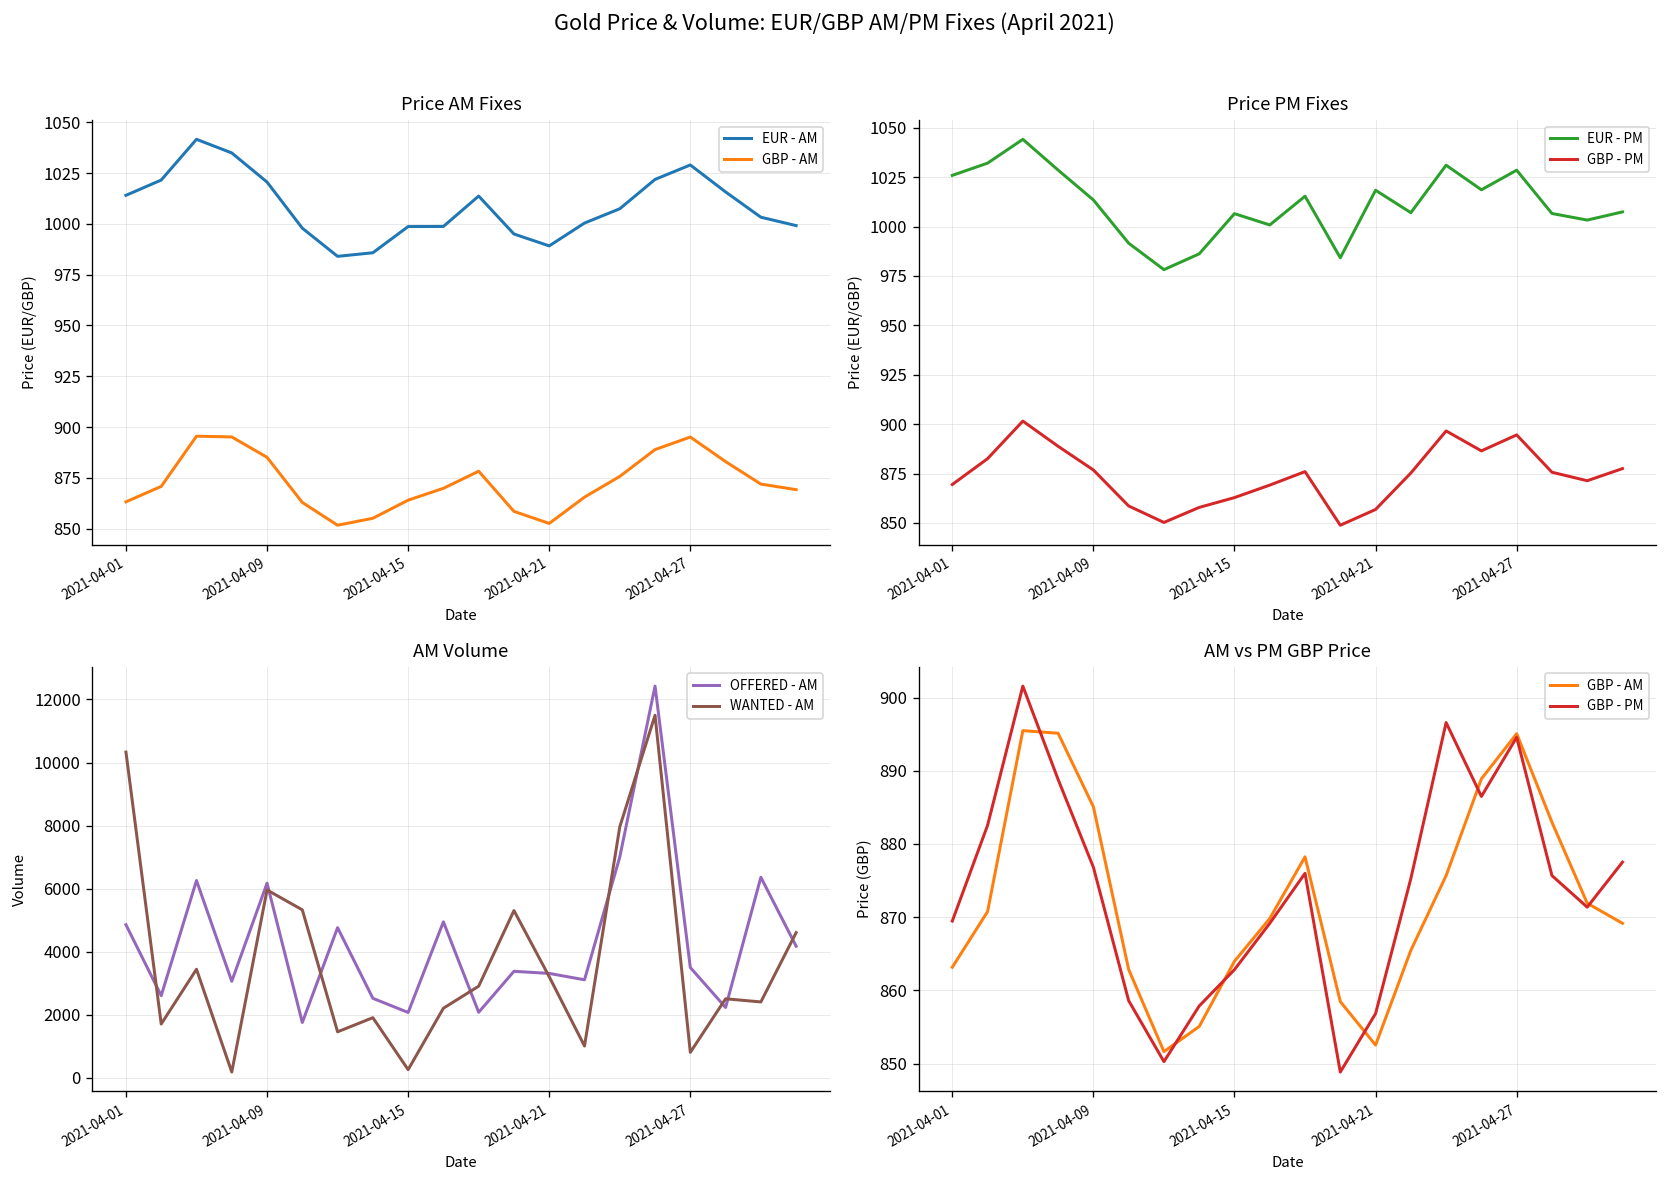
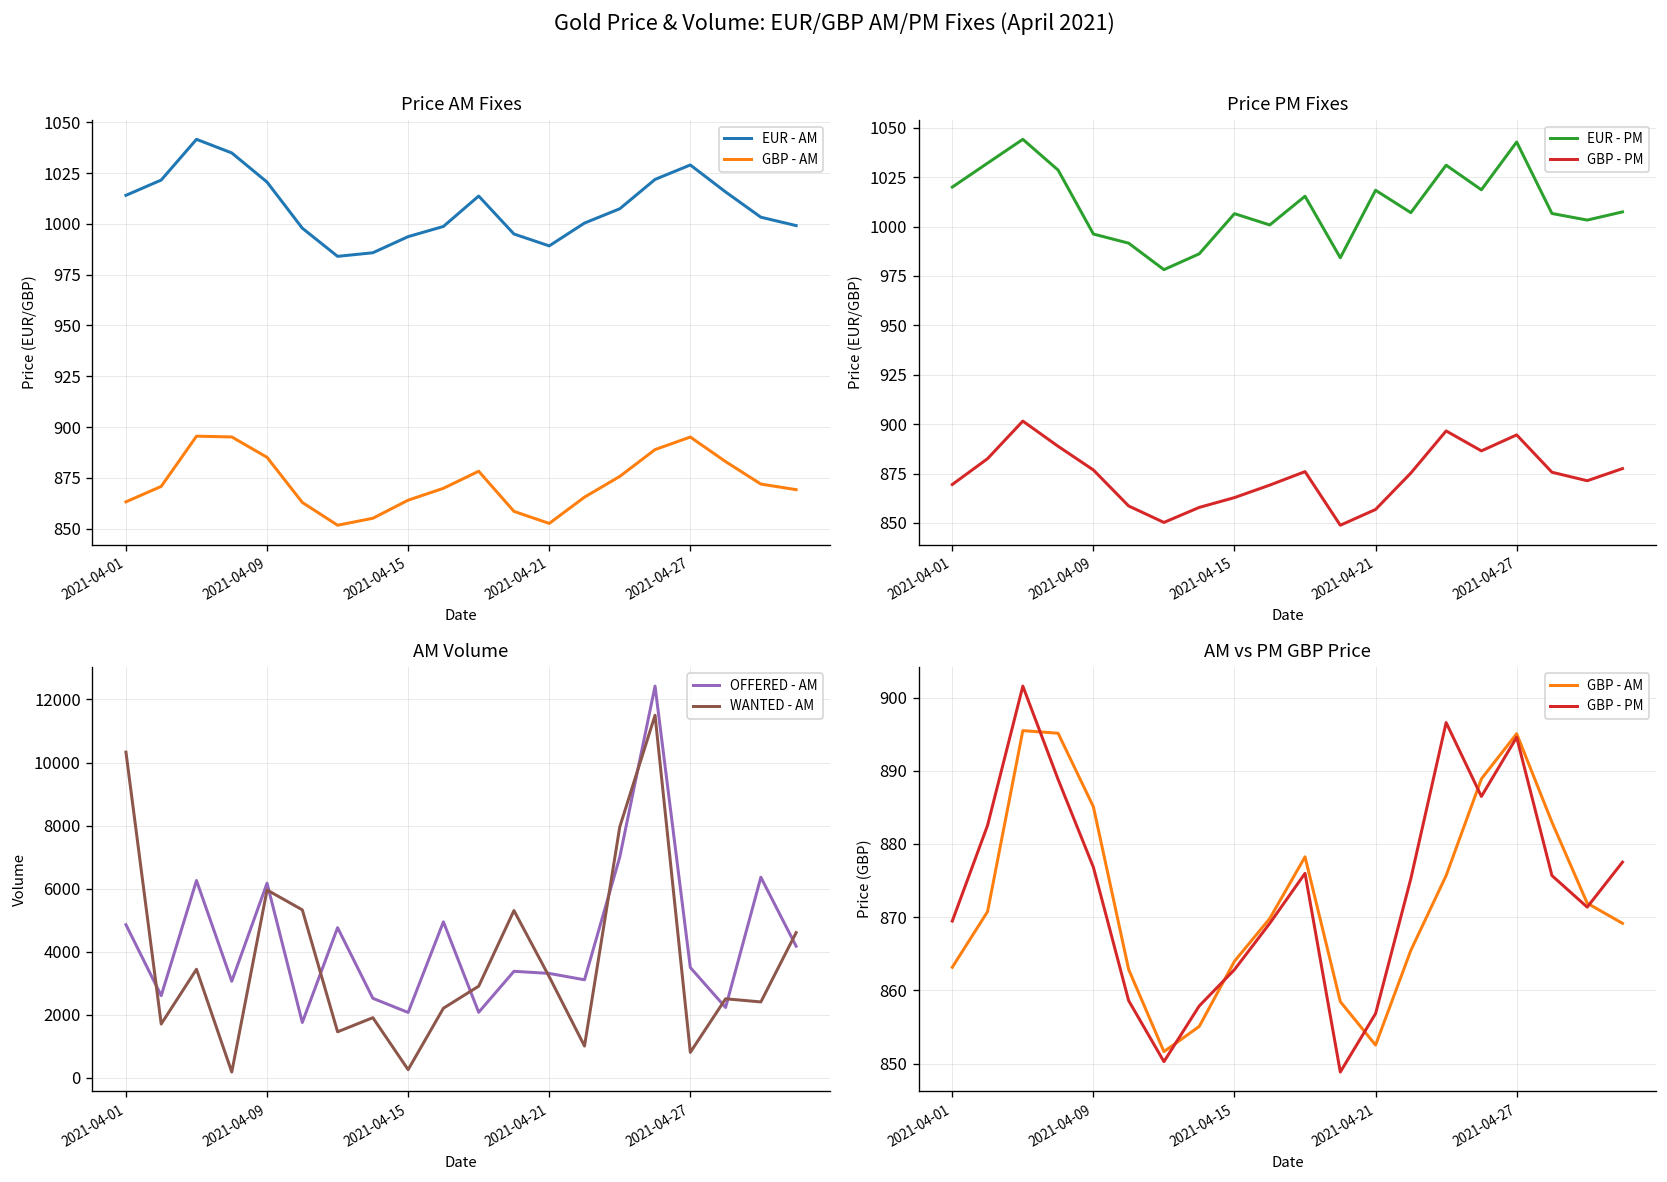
Price AM Fixes, EUR - AM, 2021-04-15: 999 -> 994
Price PM Fixes, EUR - PM, 2021-04-01: 1026 -> 1020
Price PM Fixes, EUR - PM, 2021-04-09: 1013 -> 996
Price PM Fixes, EUR - PM, 2021-04-27: 1029 -> 1043
